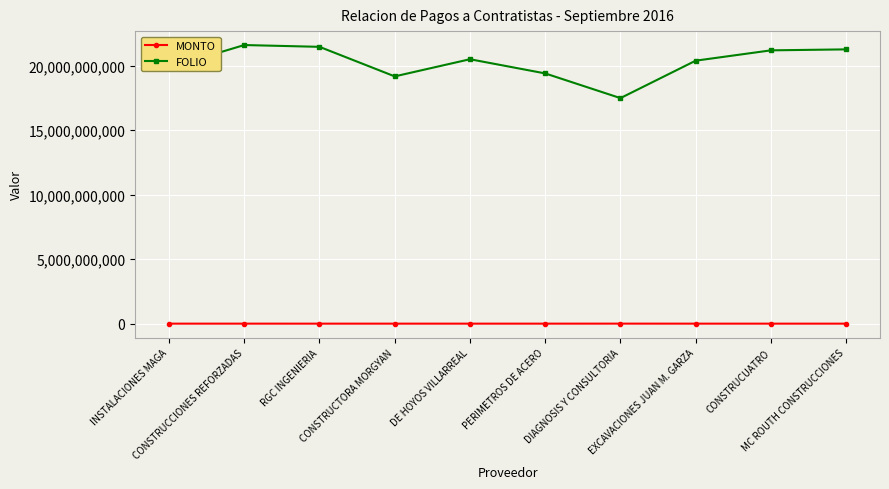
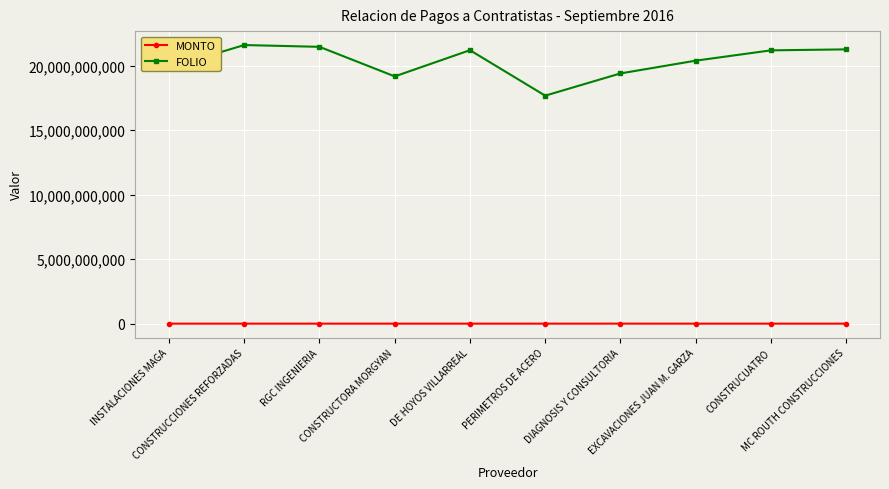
FOLIO, DE HOYOS VILLARREAL: 20,500,000,000 -> 21,200,000,000
FOLIO, PERIMETROS DE ACERO: 19,400,000,000 -> 17,700,000,000
FOLIO, DIAGNOSIS Y CONSULTORIA: 17,500,000,000 -> 19,400,000,000
